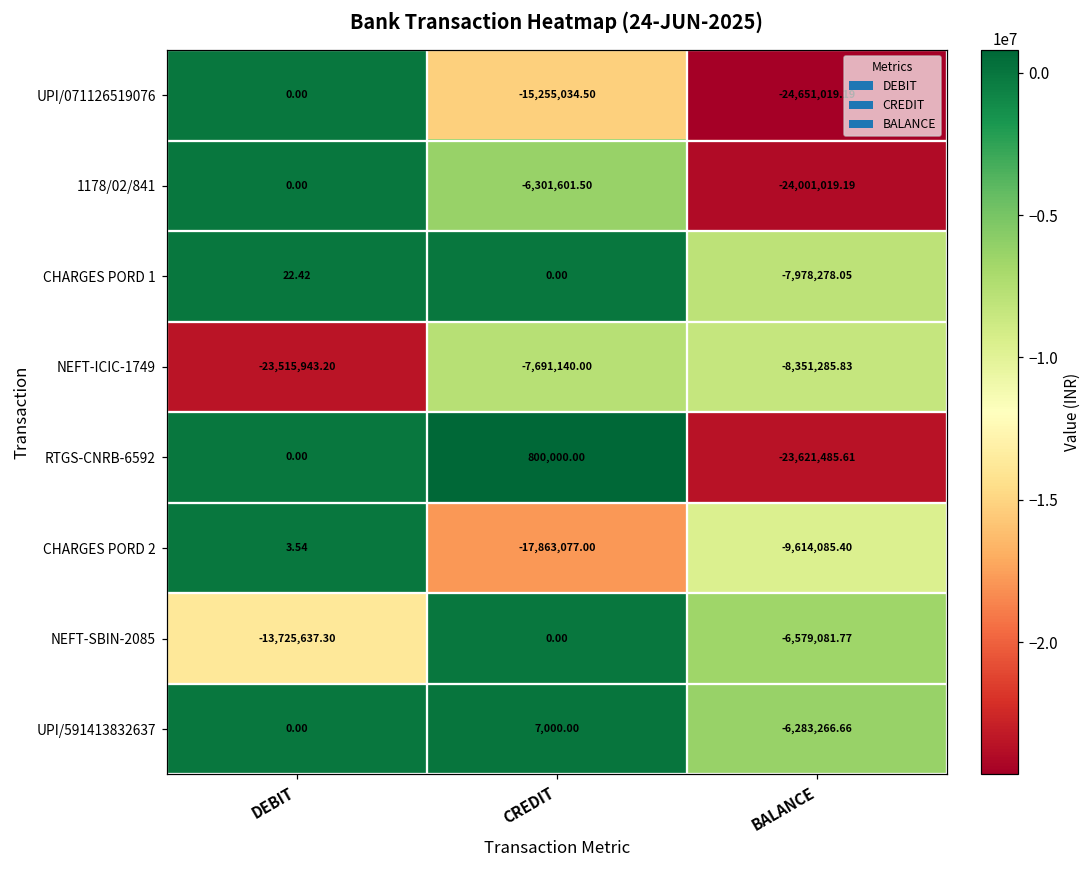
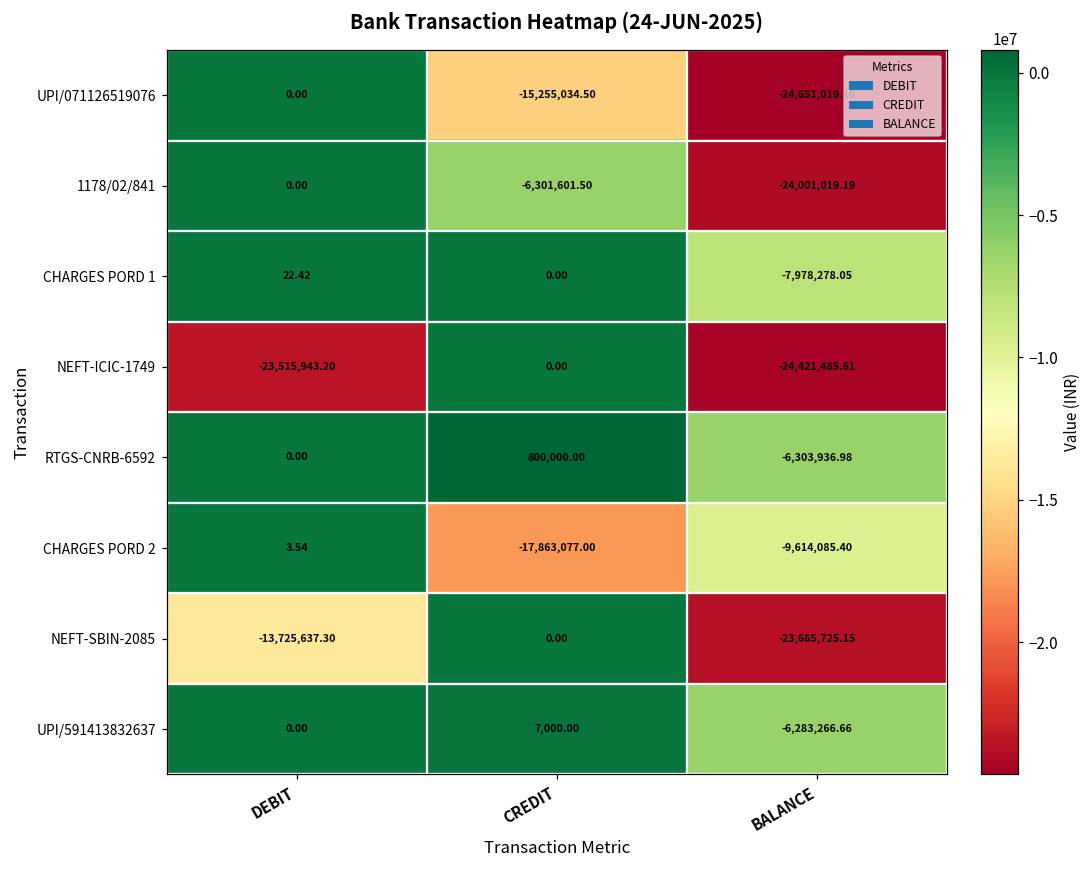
NEFT-ICIC-1749, CREDIT: -7,691,140.00 -> 0.00
NEFT-ICIC-1749, BALANCE: -8,351,285.83 -> -24,421,485.61
RTGS-CNRB-6592, BALANCE: -23,621,485.61 -> -6,303,936.98
NEFT-SBIN-2085, BALANCE: -6,579,081.77 -> -23,665,725.15
